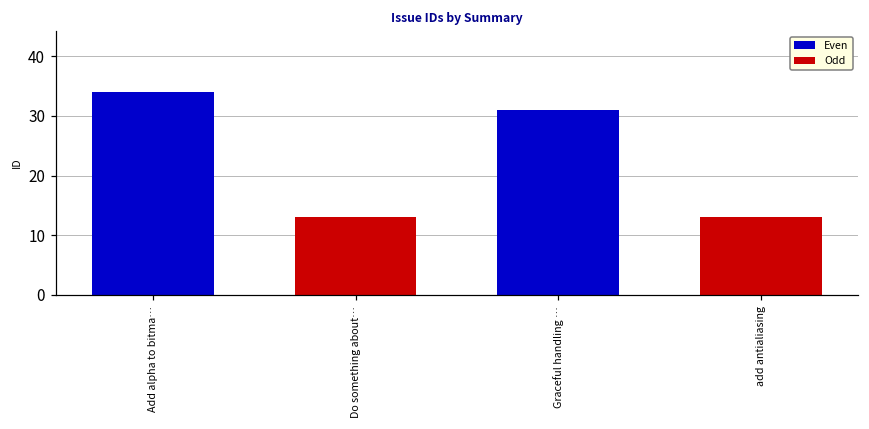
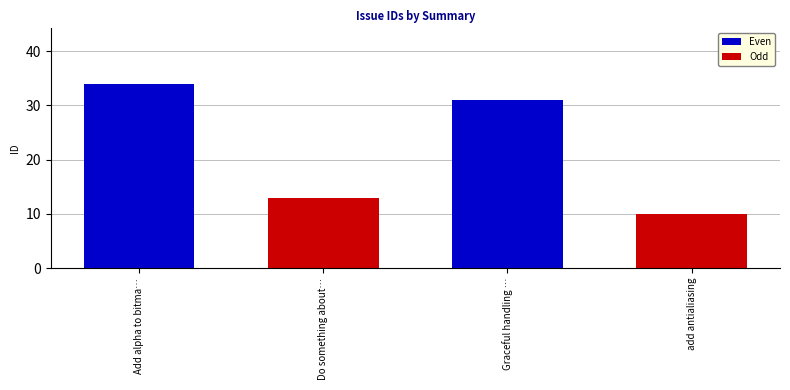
Odd, add antialiasing: 13 -> 10
